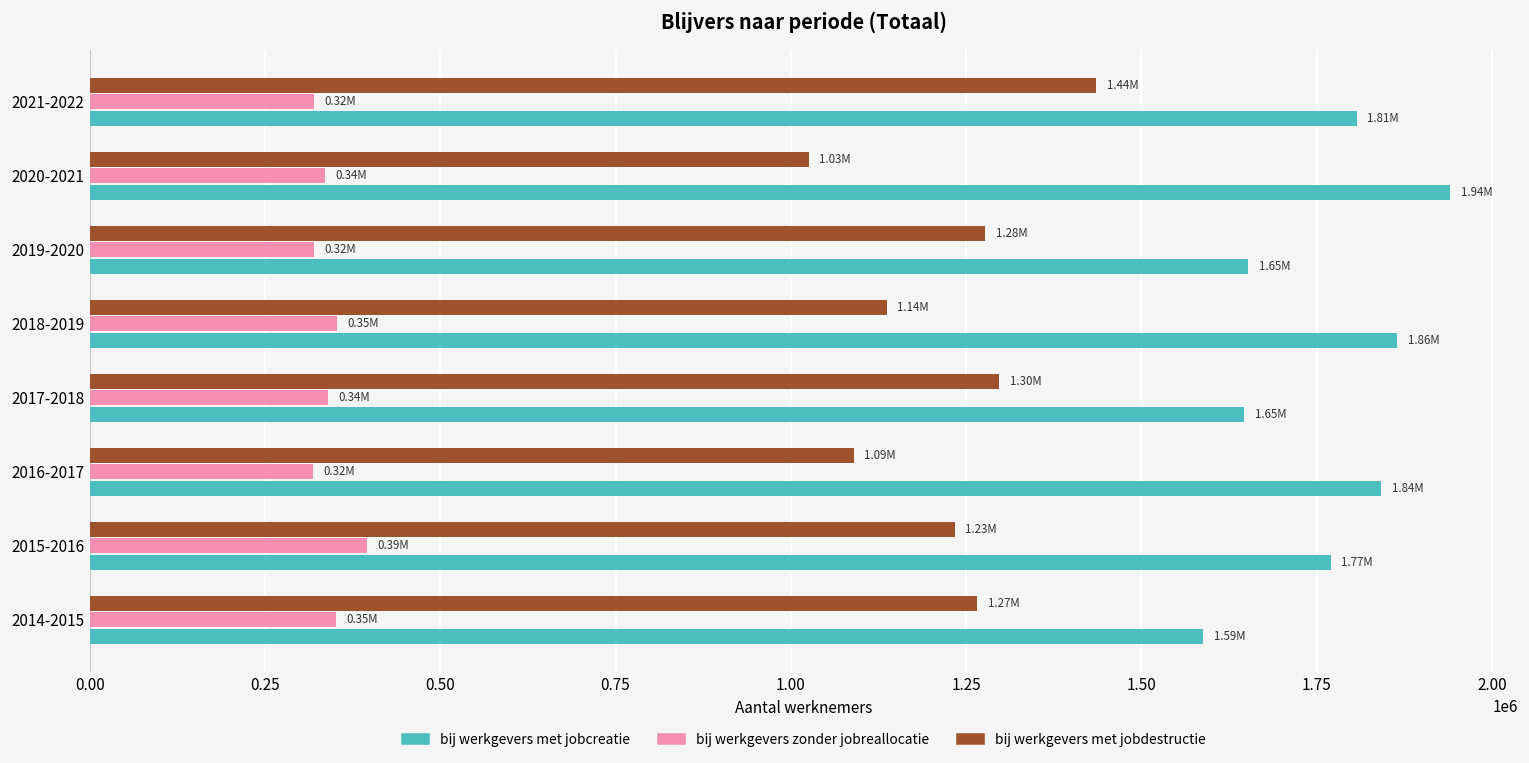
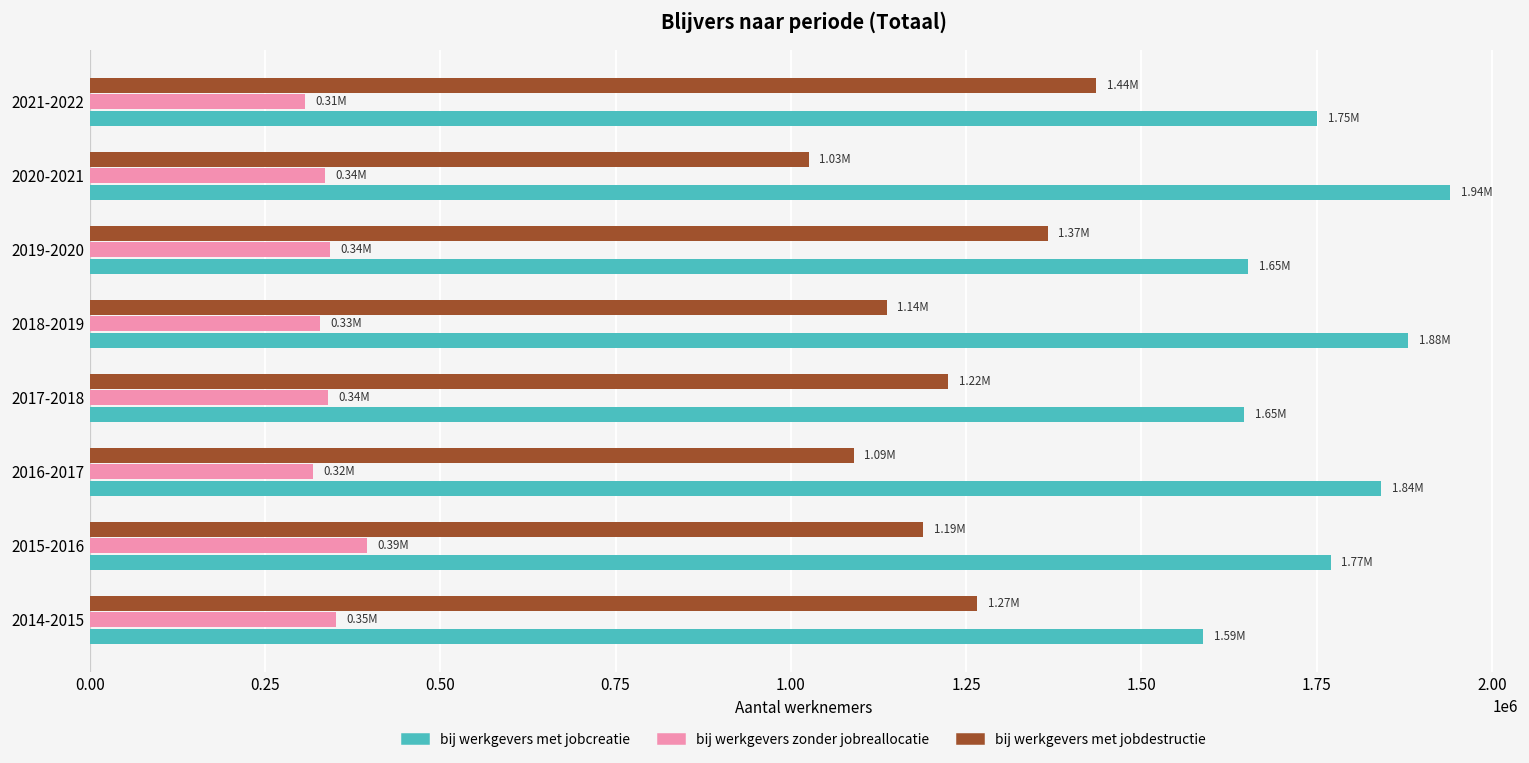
bij werkgevers zonder jobreallocatie, 2021-2022: 0.32M -> 0.31M
bij werkgevers met jobcreatie, 2021-2022: 1.81M -> 1.75M
bij werkgevers met jobdestructie, 2019-2020: 1.28M -> 1.37M
bij werkgevers zonder jobreallocatie, 2019-2020: 0.32M -> 0.34M
bij werkgevers zonder jobreallocatie, 2018-2019: 0.35M -> 0.33M
bij werkgevers met jobcreatie, 2018-2019: 1.86M -> 1.88M
bij werkgevers met jobdestructie, 2017-2018: 1.30M -> 1.22M
bij werkgevers met jobdestructie, 2015-2016: 1.23M -> 1.19M
